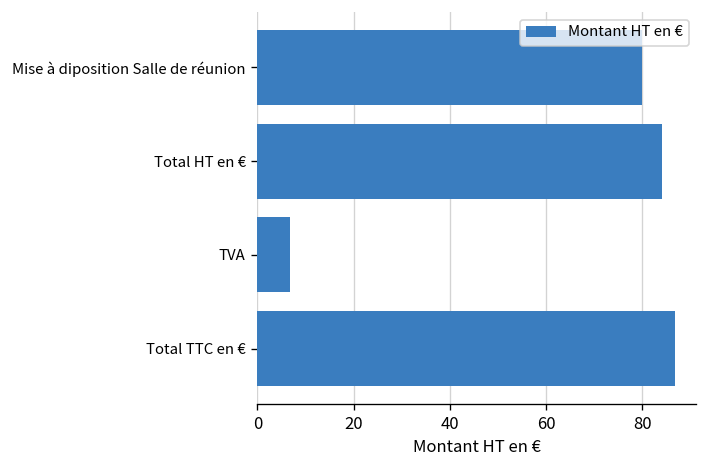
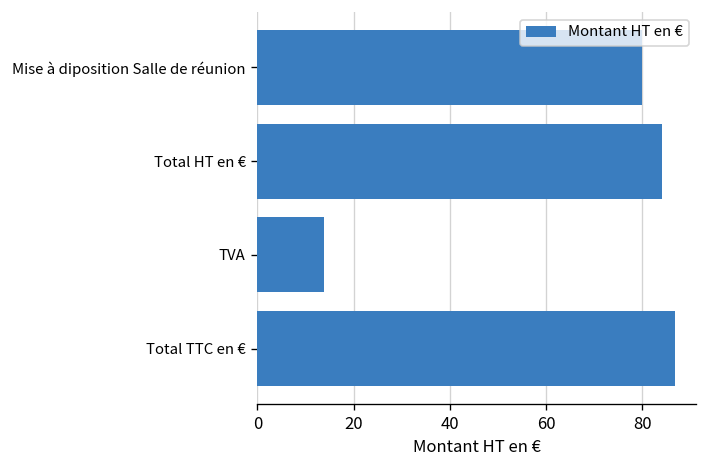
TVA: 7 -> 14
